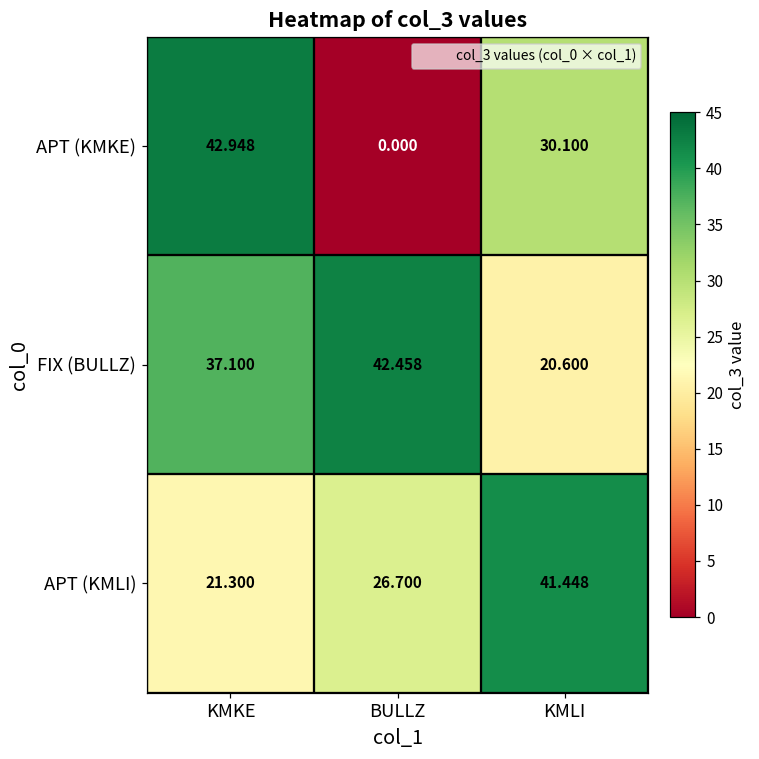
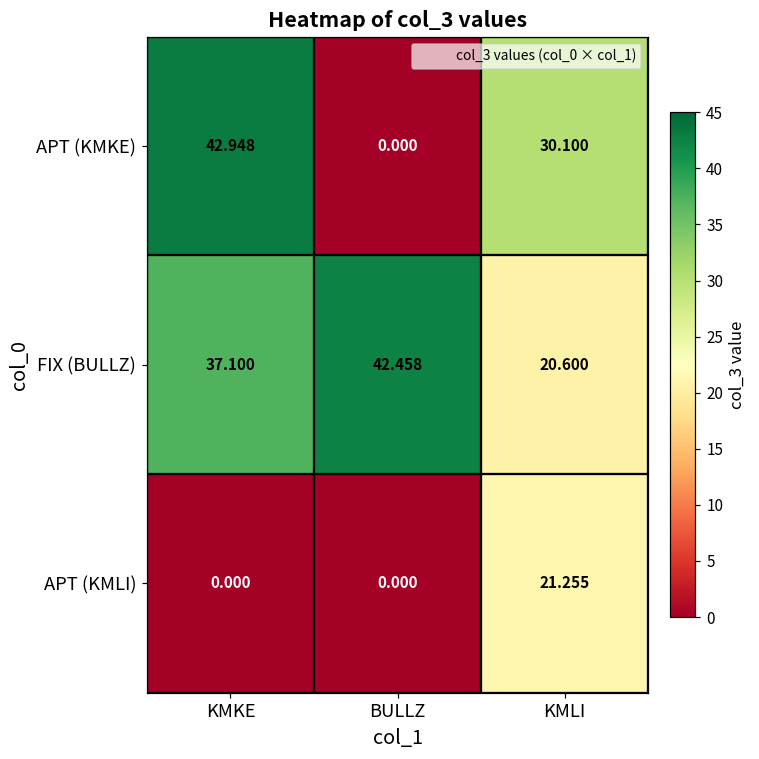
APT (KMLI), KMKE: 21.300 -> 0.000
APT (KMLI), BULLZ: 26.700 -> 0.000
APT (KMLI), KMLI: 41.448 -> 21.255
